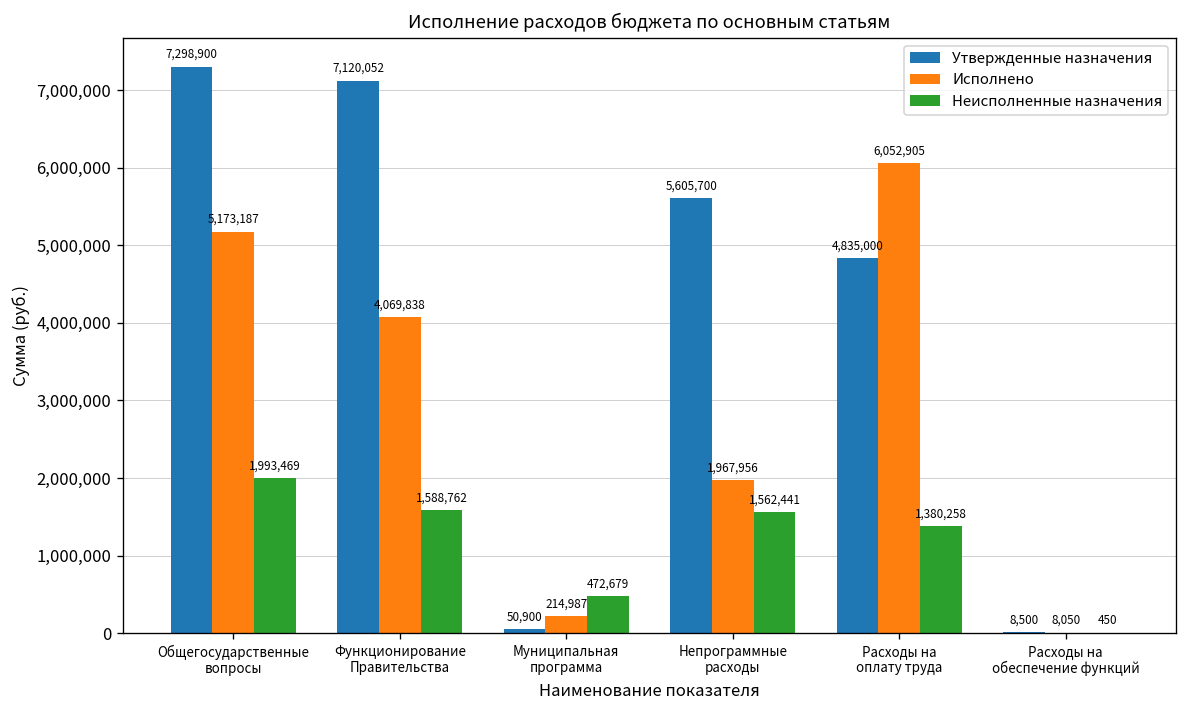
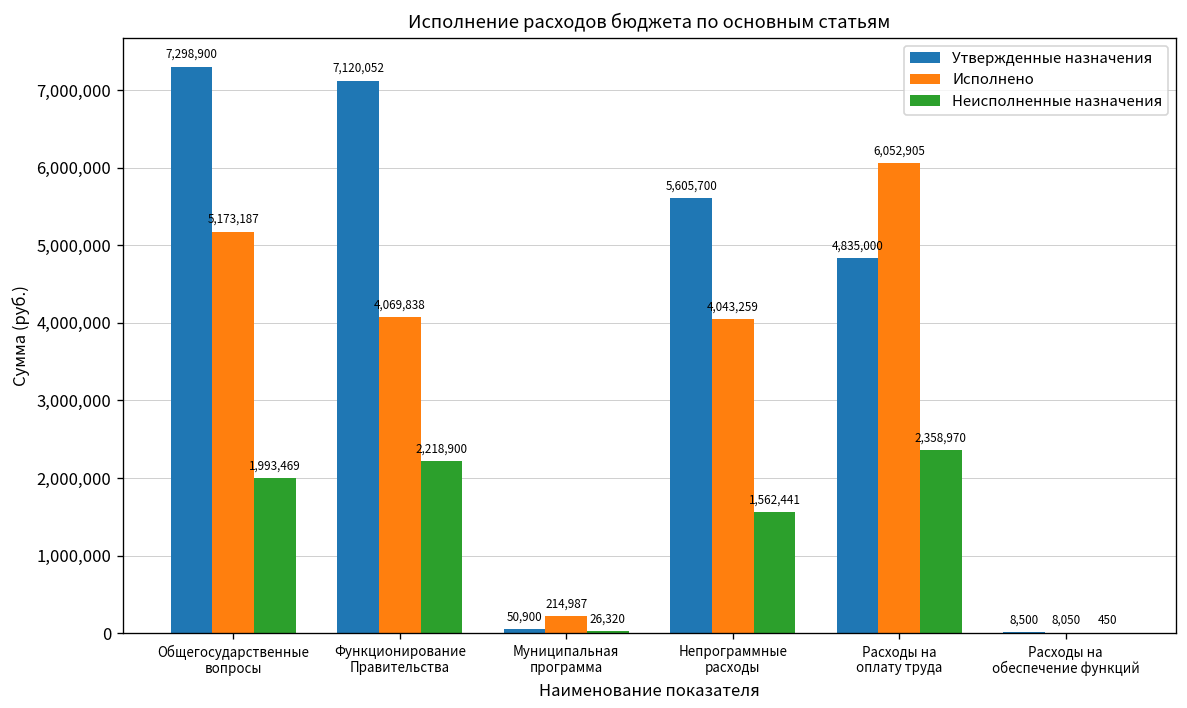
Неисполненные назначения, Функционирование Правительства: 1,588,762 -> 2,218,900
Неисполненные назначения, Муниципальная программа: 472,679 -> 26,320
Исполнено, Непрограммные расходы: 1,967,956 -> 4,043,259
Неисполненные назначения, Расходы на оплату труда: 1,380,258 -> 2,358,970
